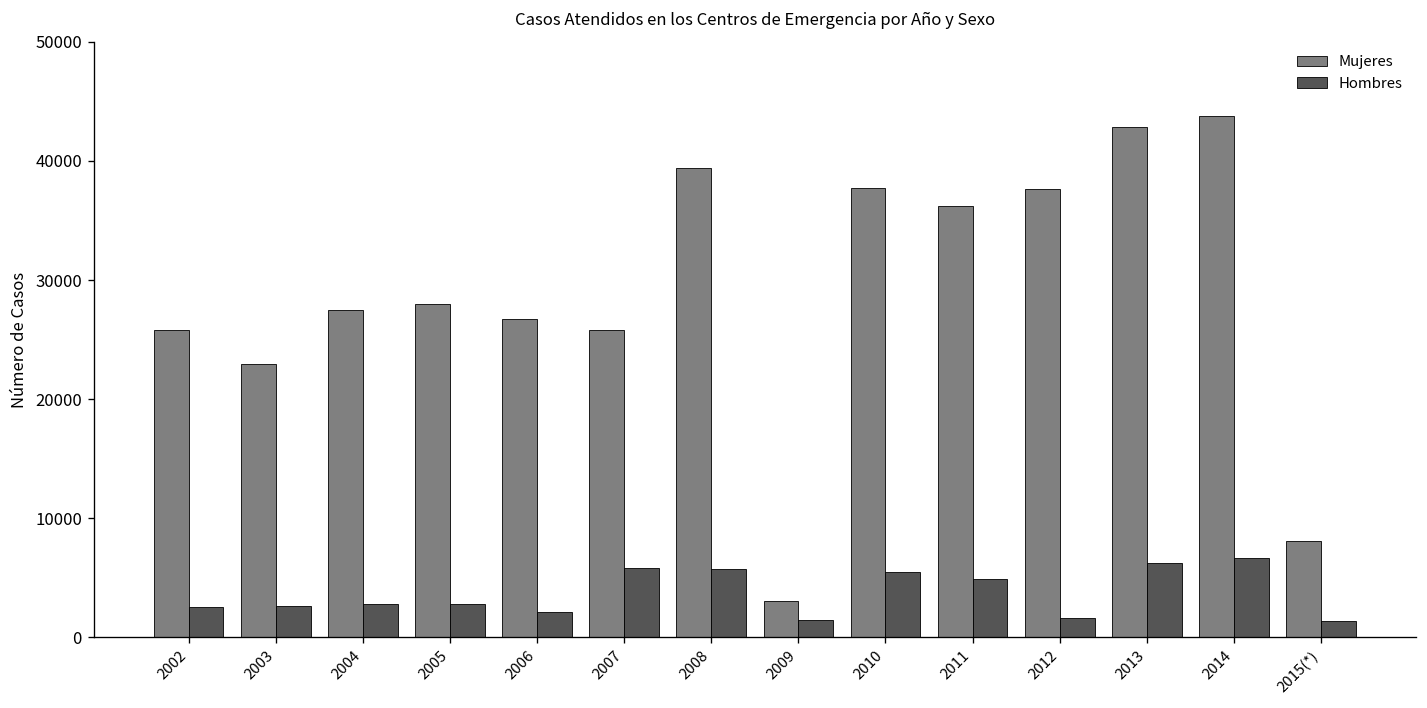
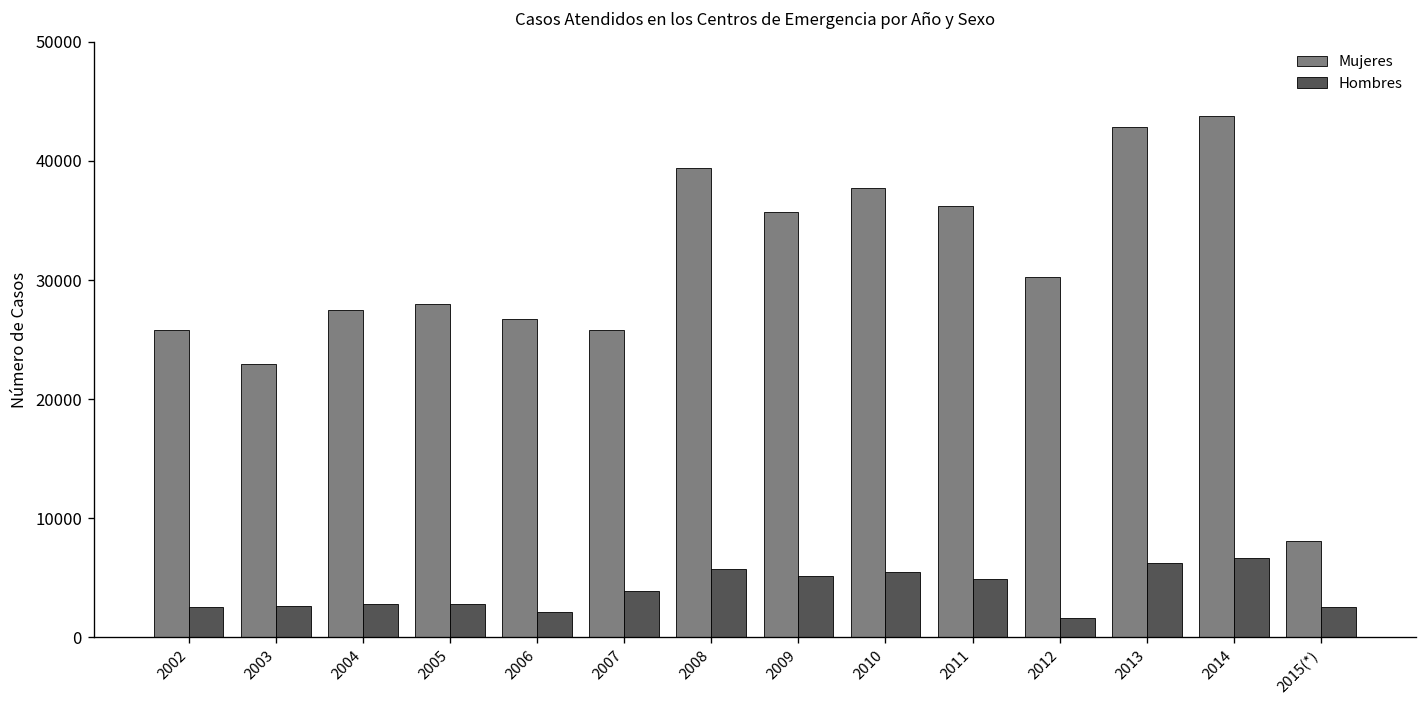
Hombres, 2007: 6000 -> 4000
Mujeres, 2009: 3000 -> 36000
Hombres, 2009: 1000 -> 5000
Mujeres, 2012: 38000 -> 30000
Hombres, 2015(*): 1000 -> 3000
